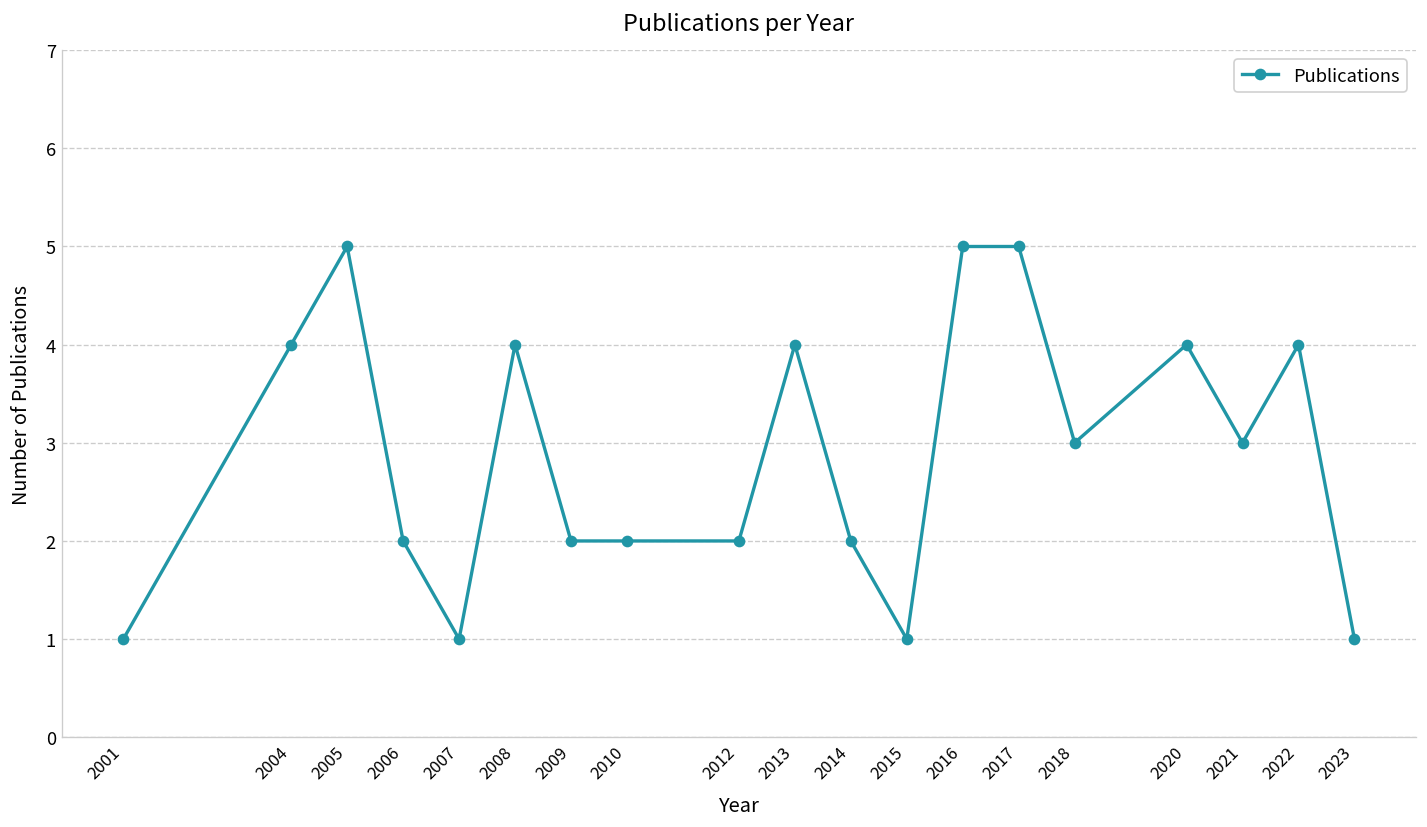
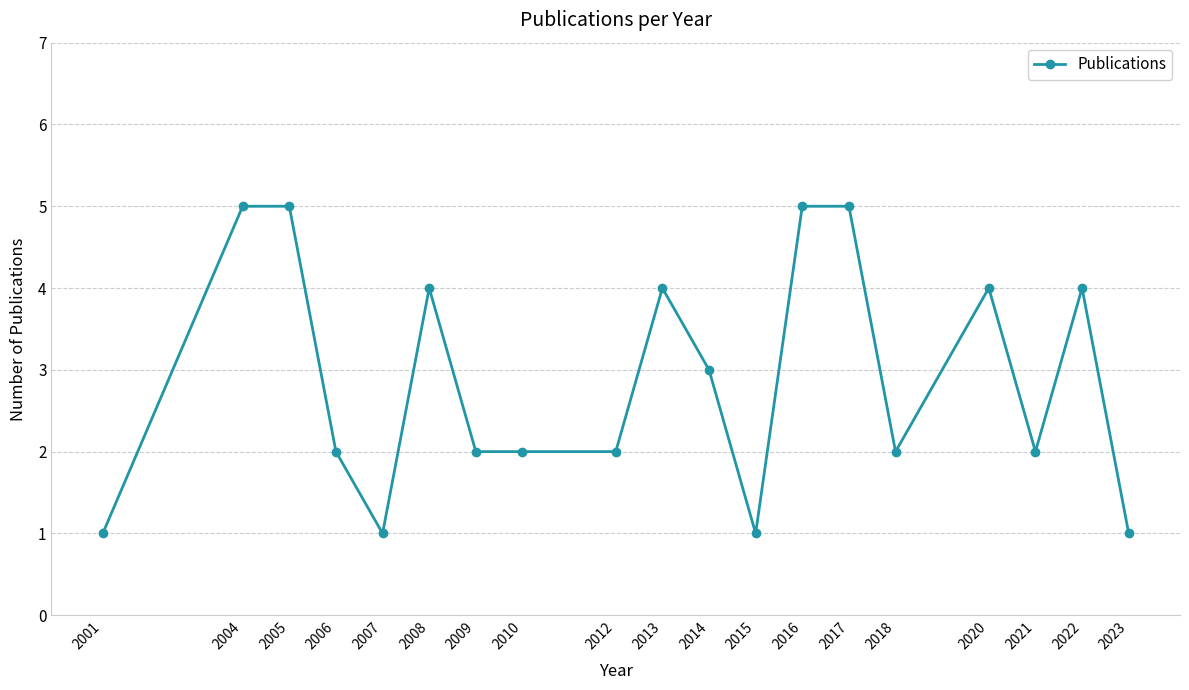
2004: 4 -> 5
2014: 2 -> 3
2018: 3 -> 2
2021: 3 -> 2
